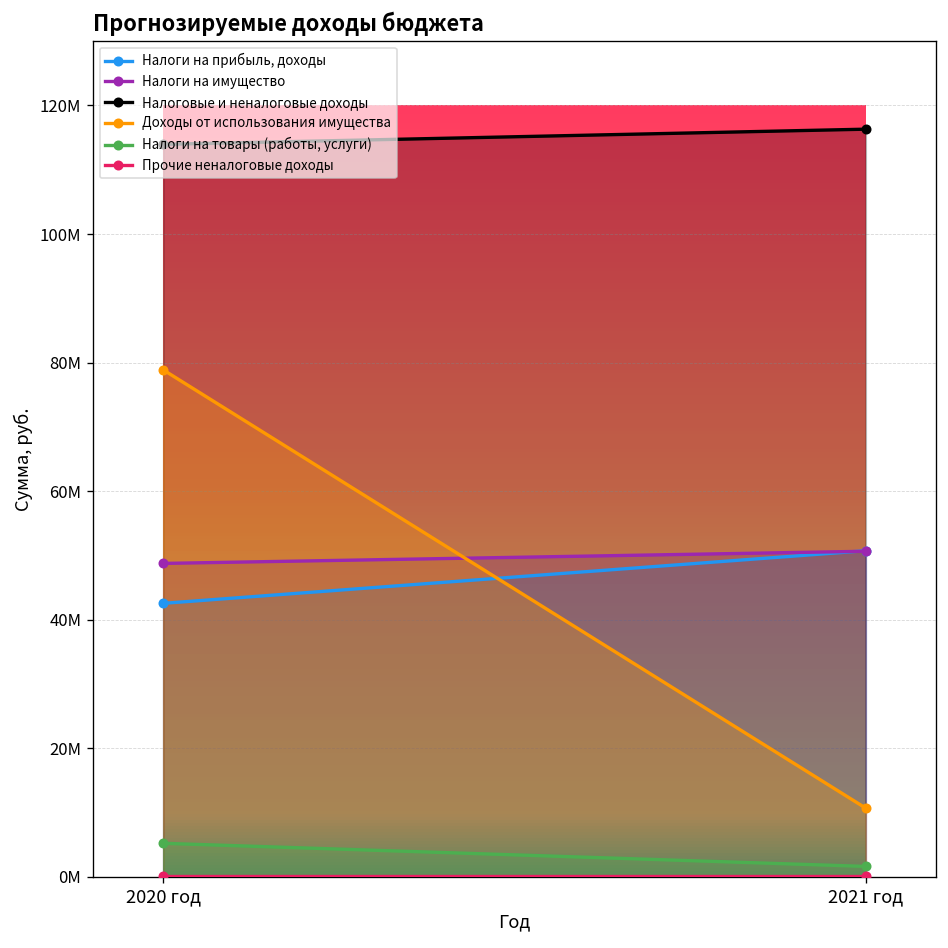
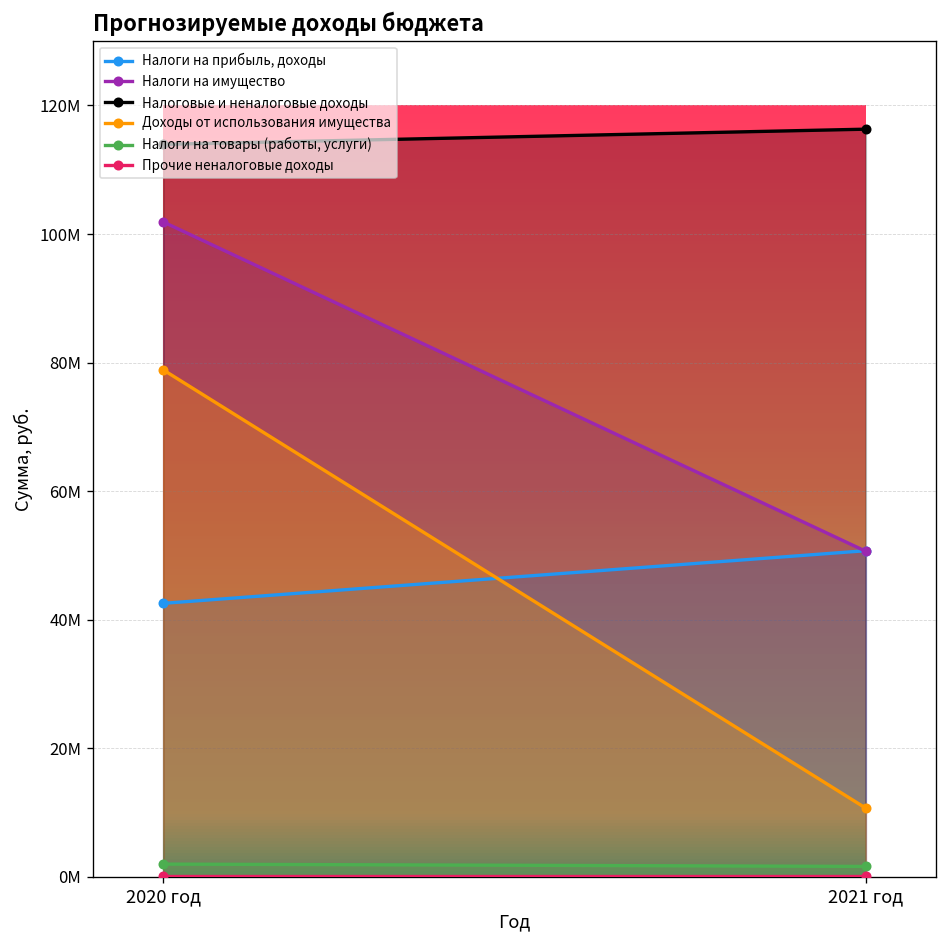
Налоги на имущество, 2020 год: 49000000 -> 102000000
Налоги на товары (работы, услуги), 2020 год: 5000000 -> 2000000
